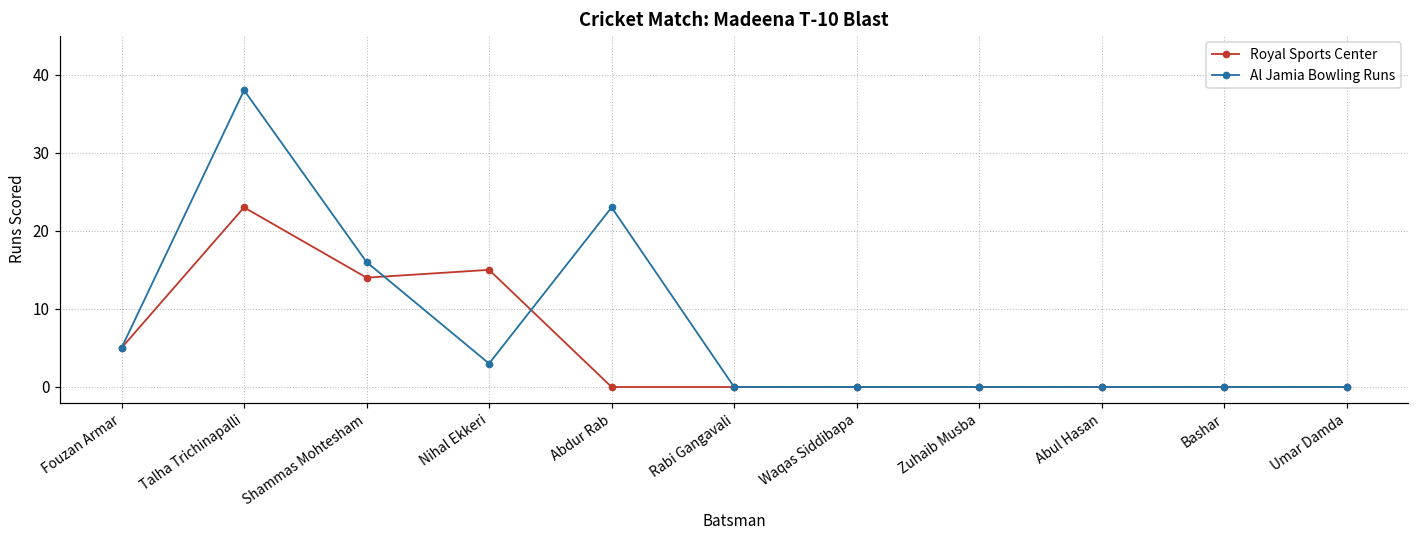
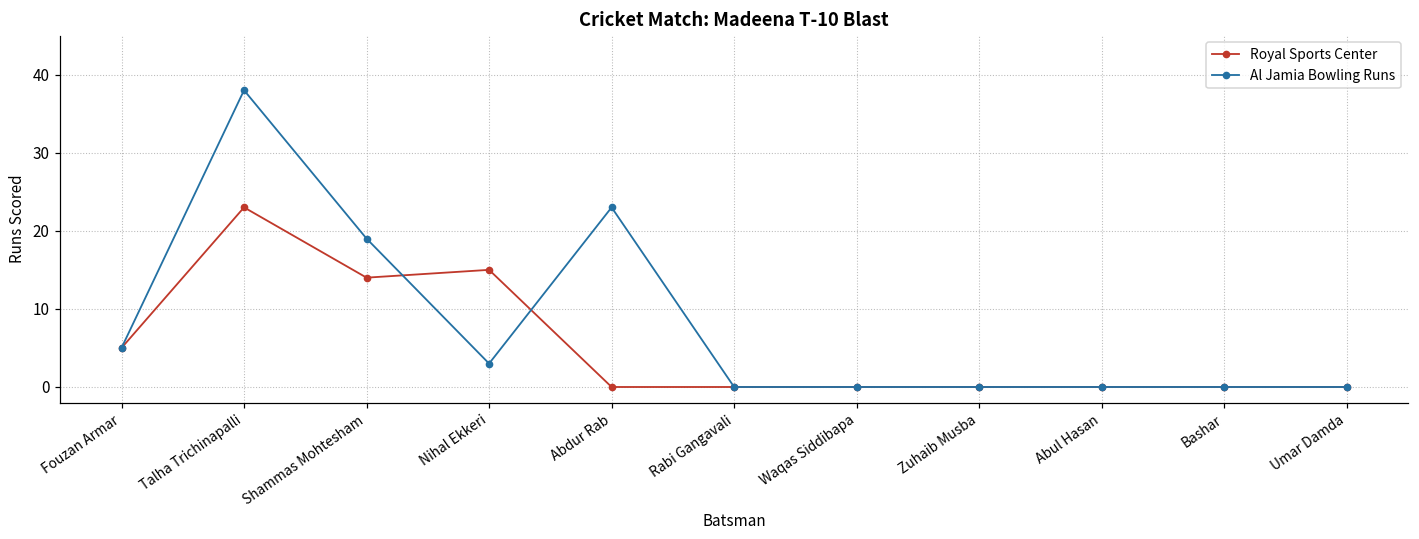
Al Jamia Bowling Runs, Shammas Mohtesham: 16 -> 19
